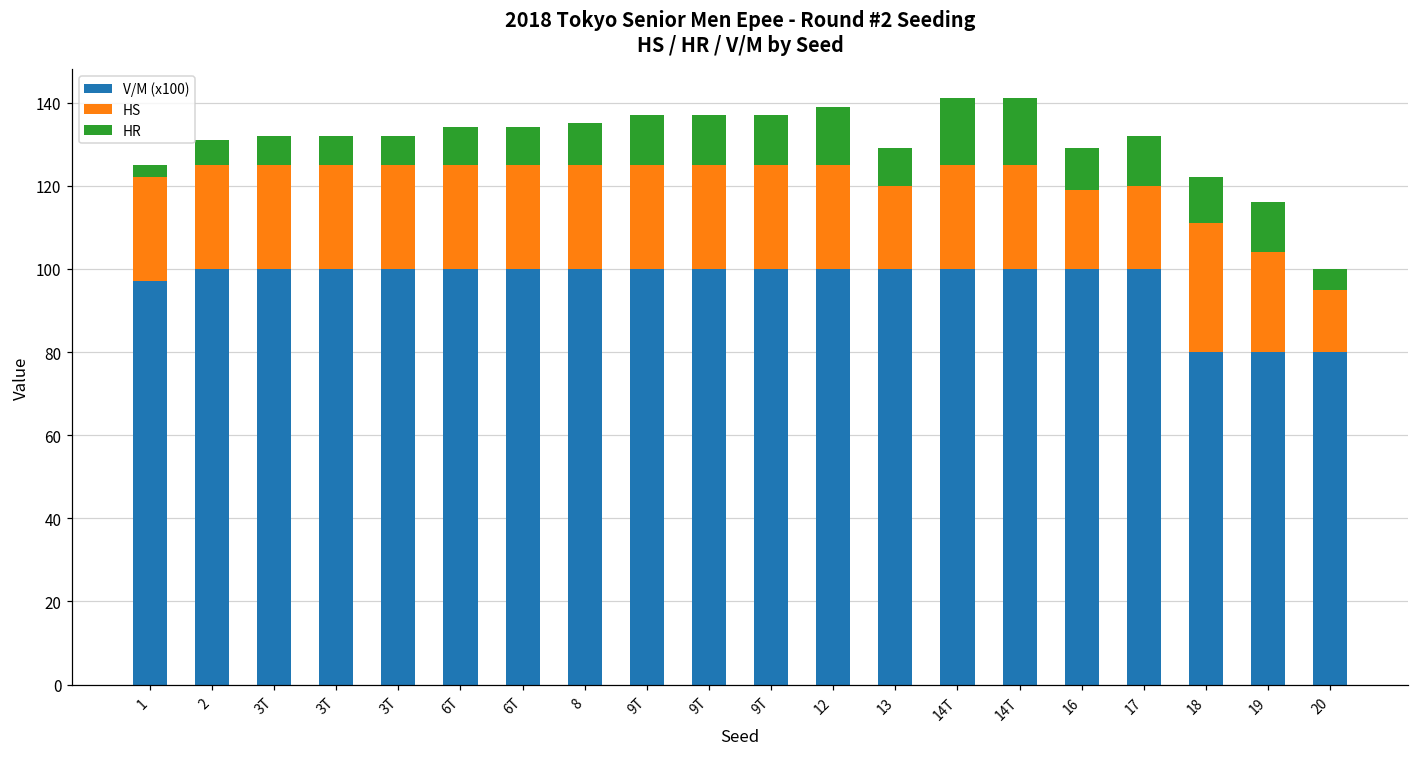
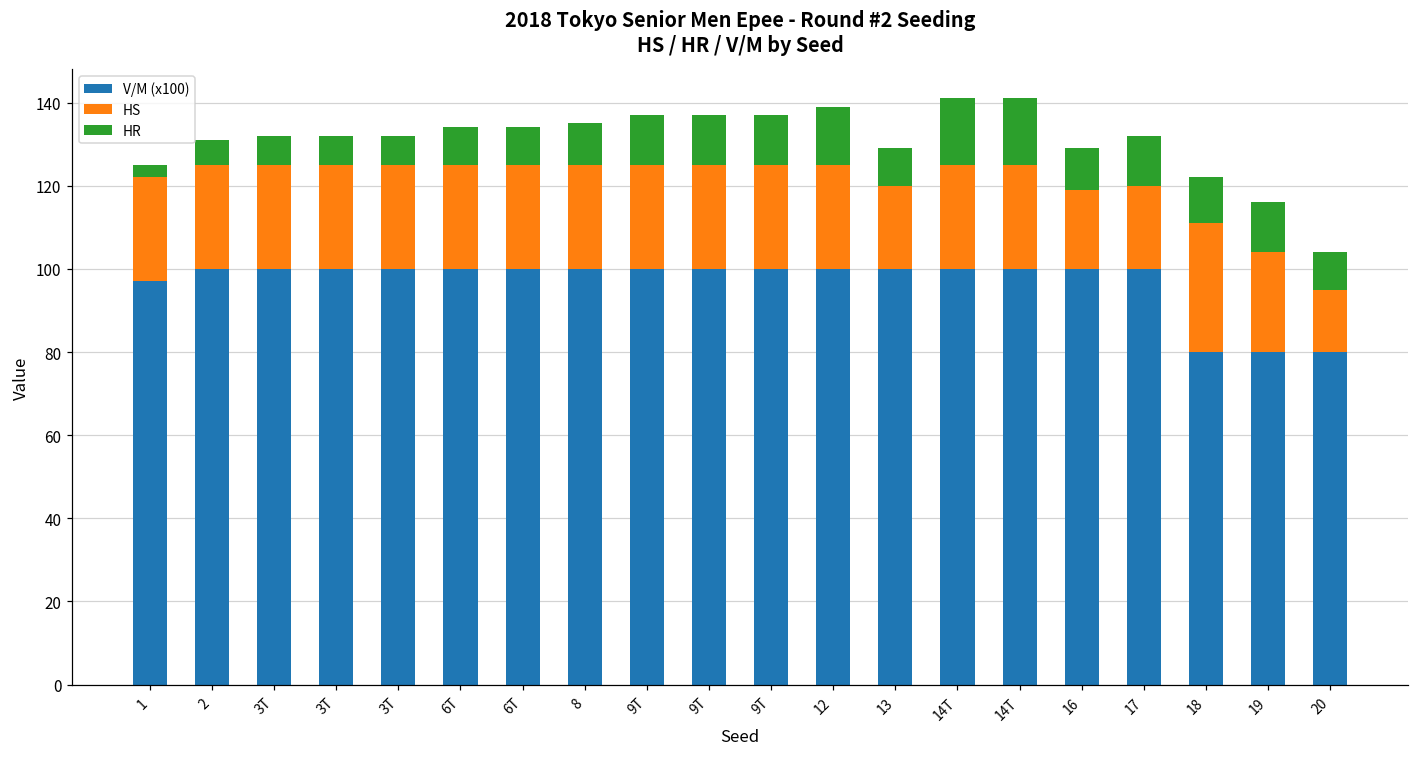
HR, 20: 5 -> 9
